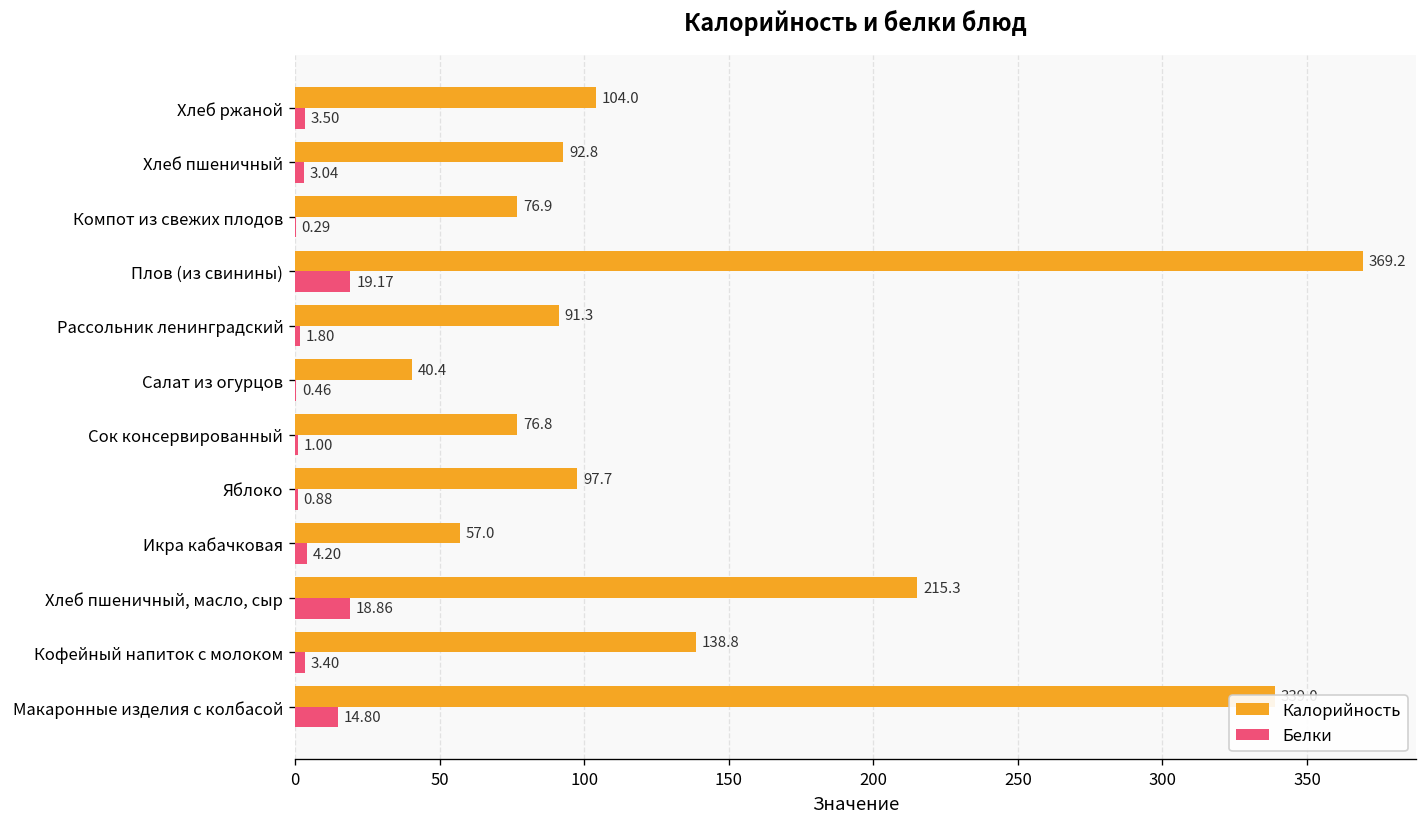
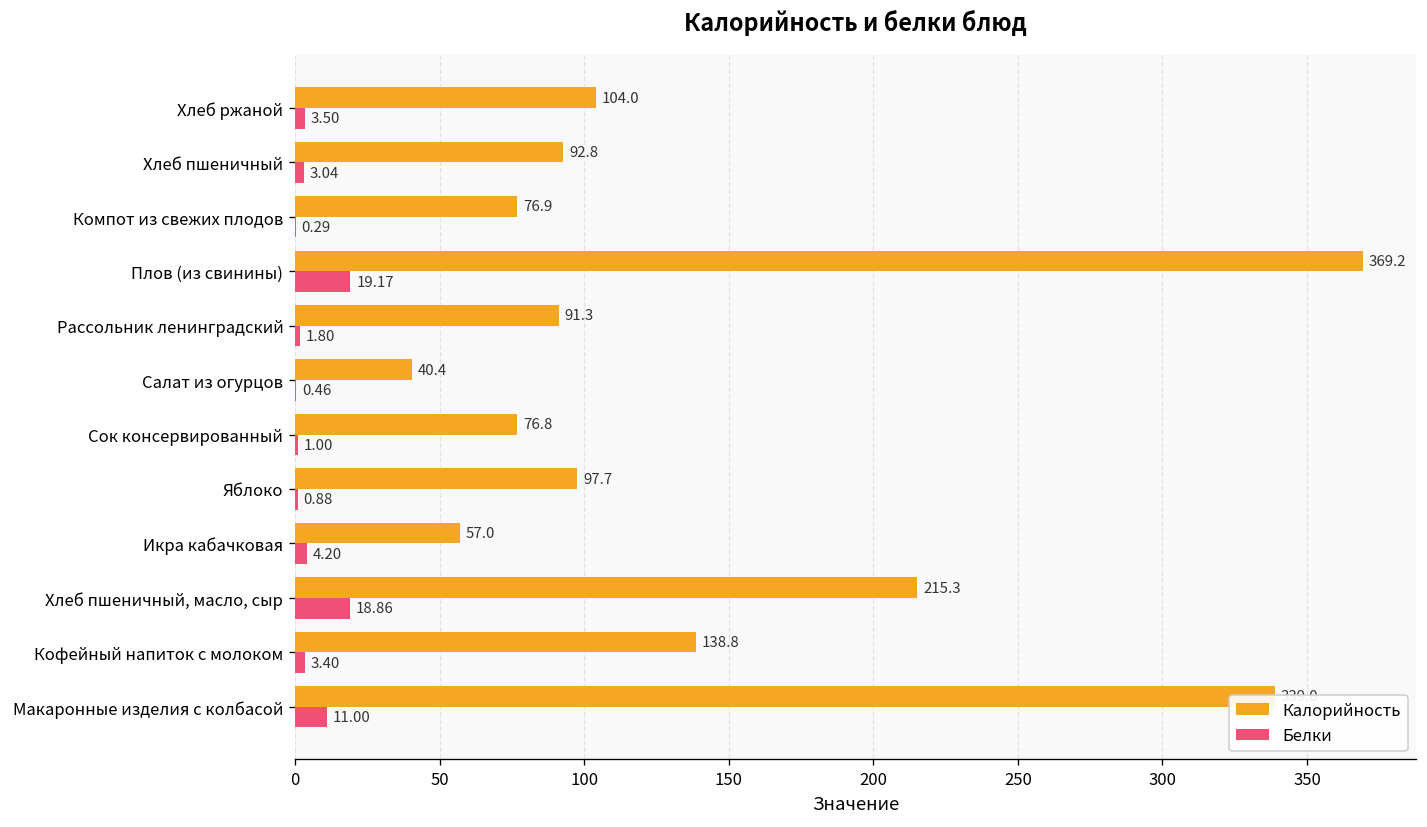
Белки, Макаронные изделия с колбасой: 14.80 -> 11.00
